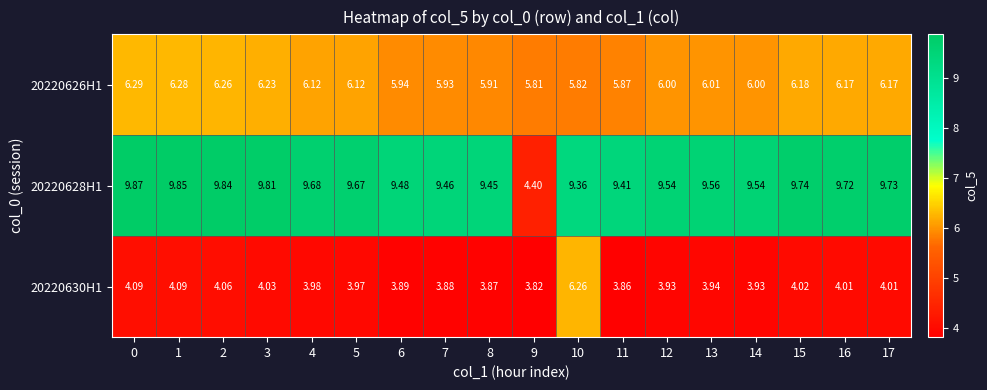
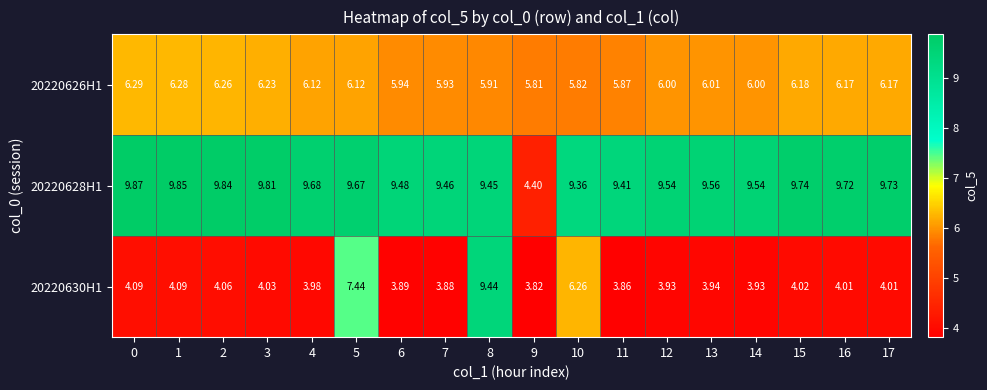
20220630H1, 5: 3.97 -> 7.44
20220630H1, 8: 3.87 -> 9.44
